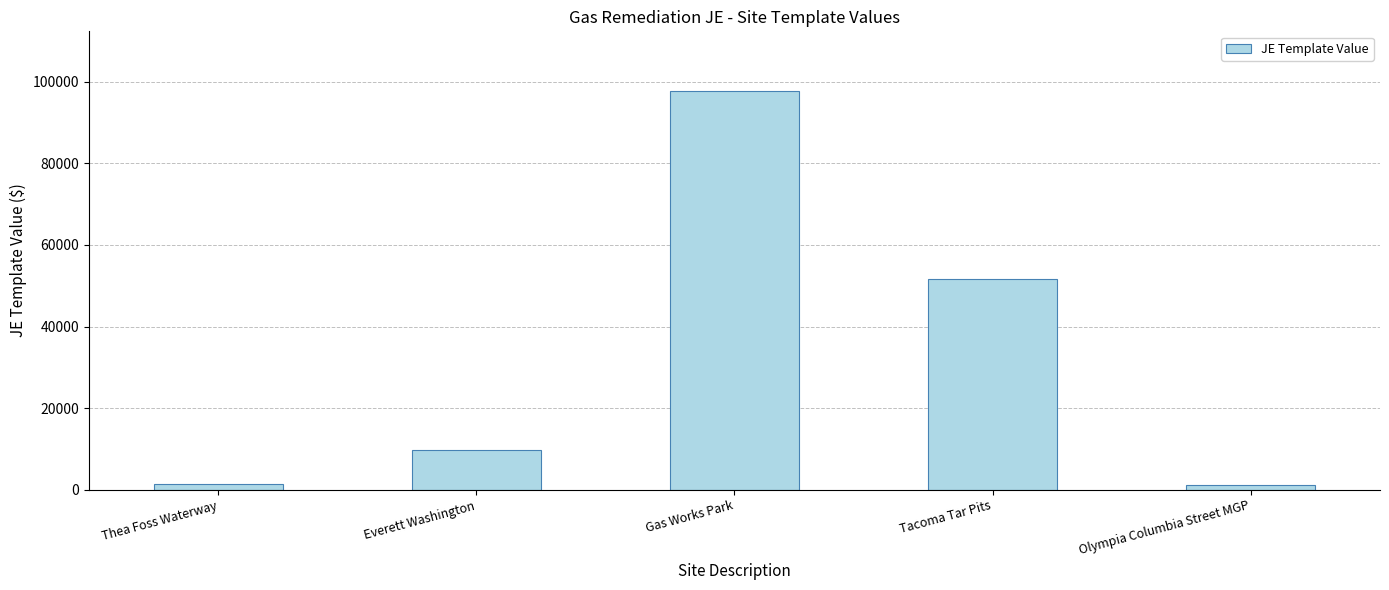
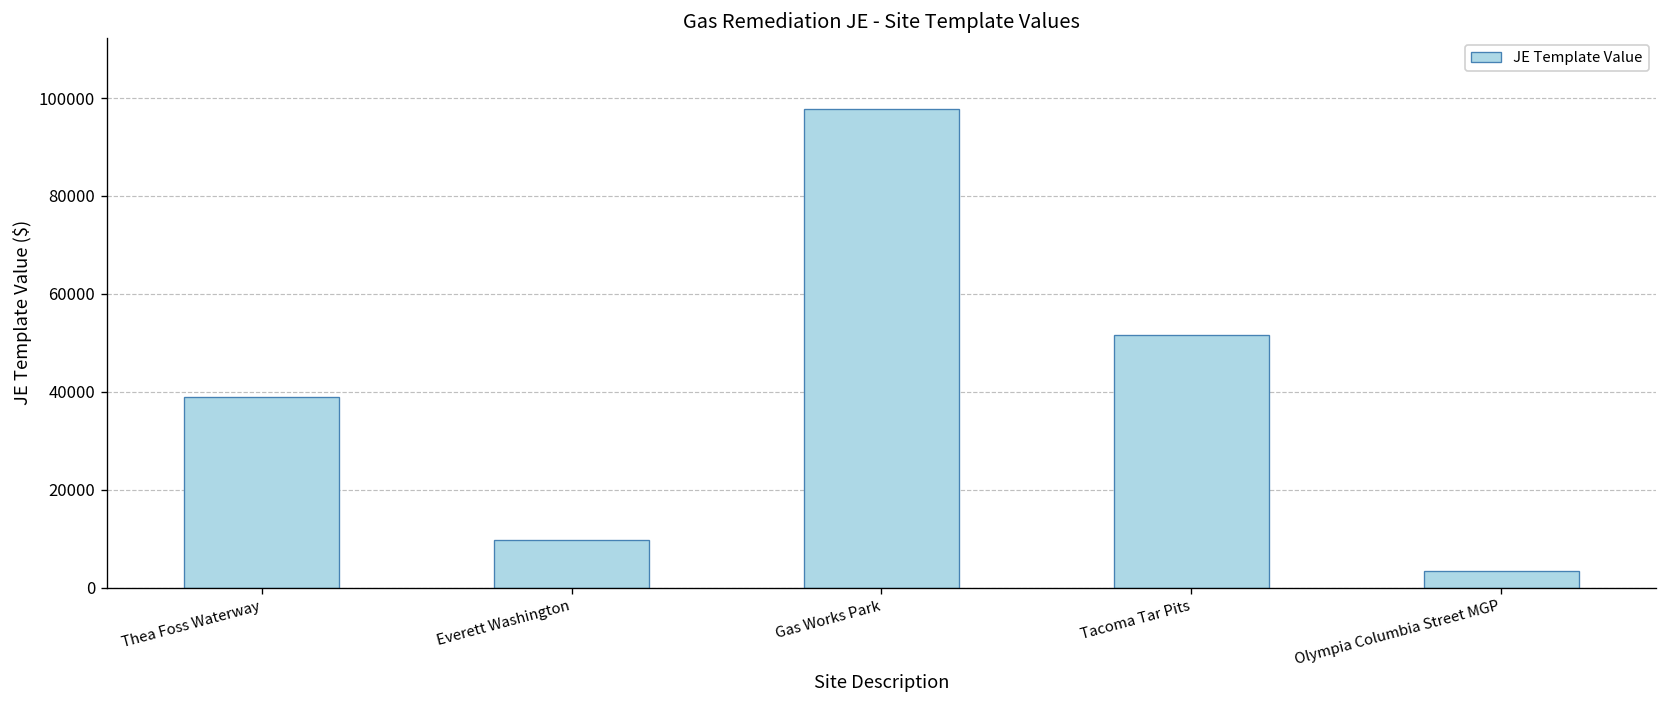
Thea Foss Waterway: 1000 -> 39000
Olympia Columbia Street MGP: 1000 -> 3000
